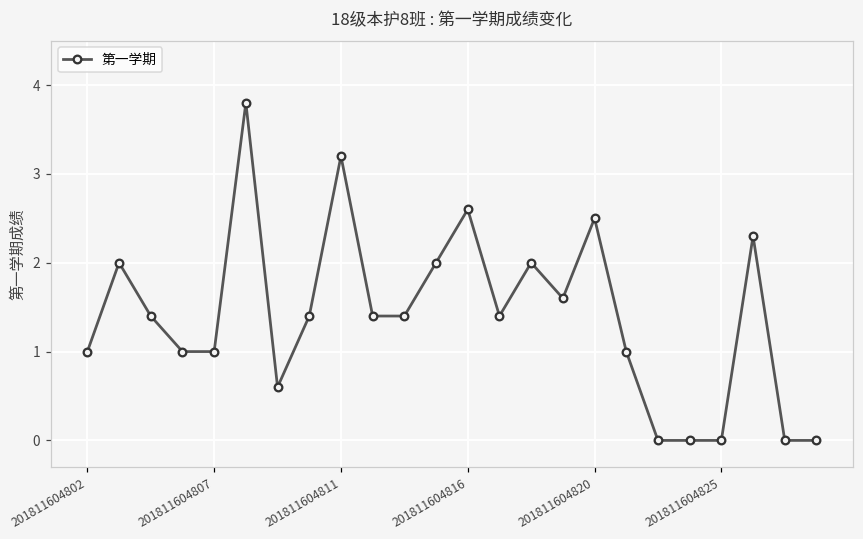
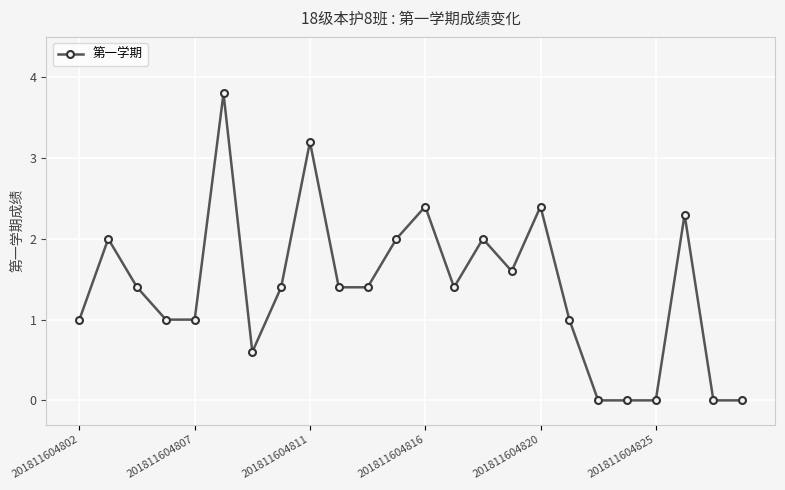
201811604816: 2.6 -> 2.4
201811604820: 2.5 -> 2.4
